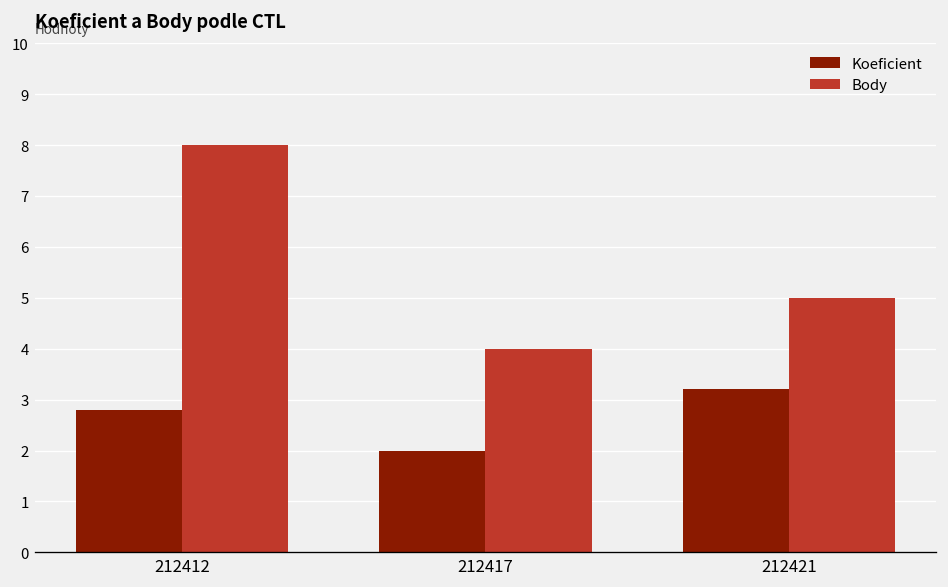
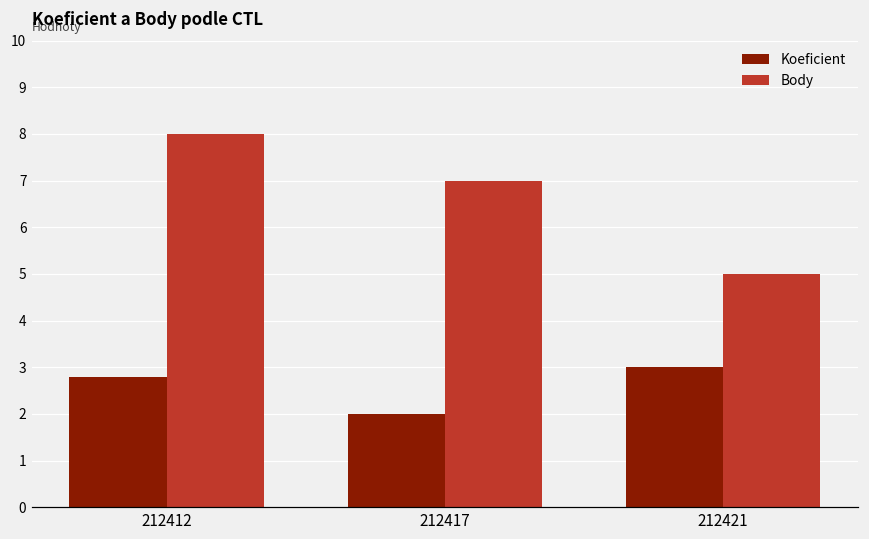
Body, 212417: 4 -> 7
Koeficient, 212421: 3.2 -> 3.0
